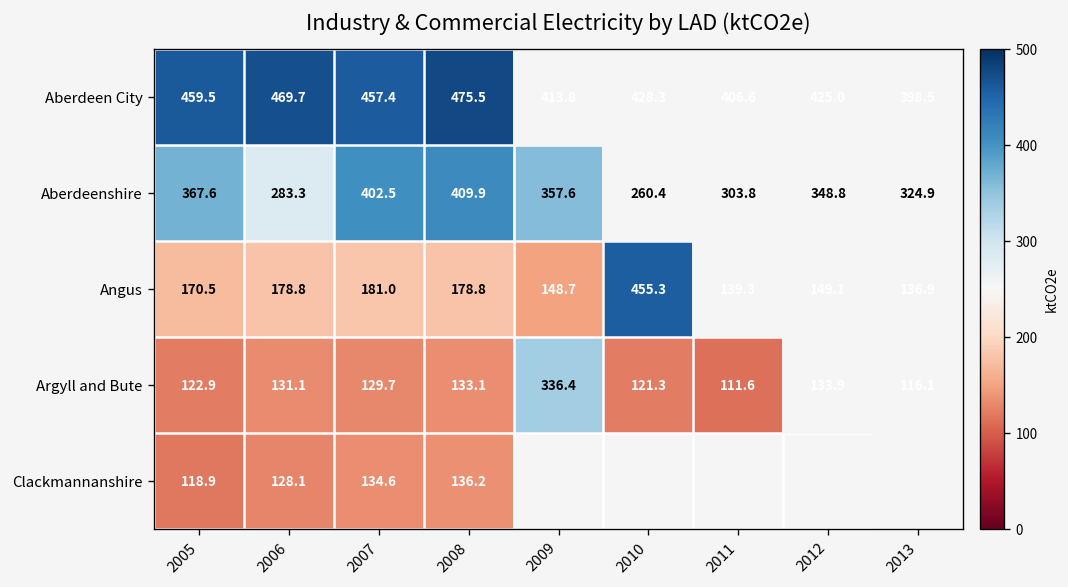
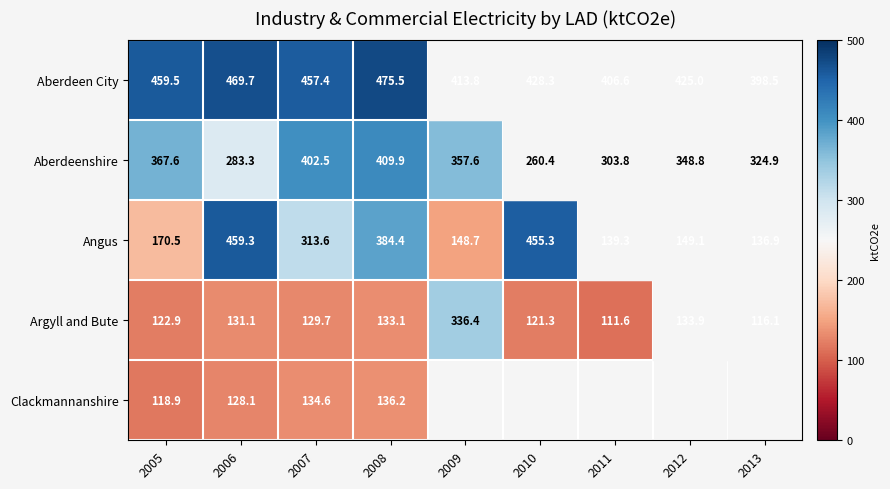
Angus, 2006: 178.8 -> 459.3
Angus, 2007: 181.0 -> 313.6
Angus, 2008: 178.8 -> 384.4
